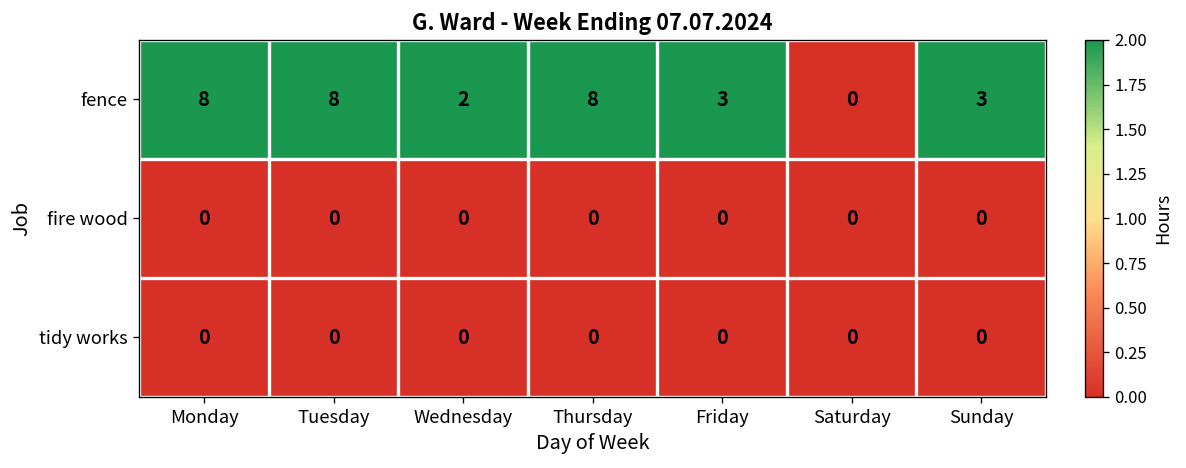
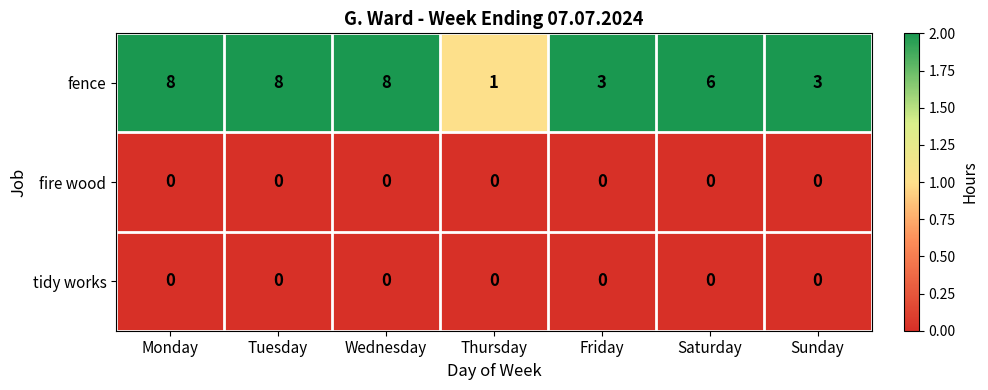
fence, Wednesday: 2 -> 8
fence, Thursday: 8 -> 1
fence, Saturday: 0 -> 6
